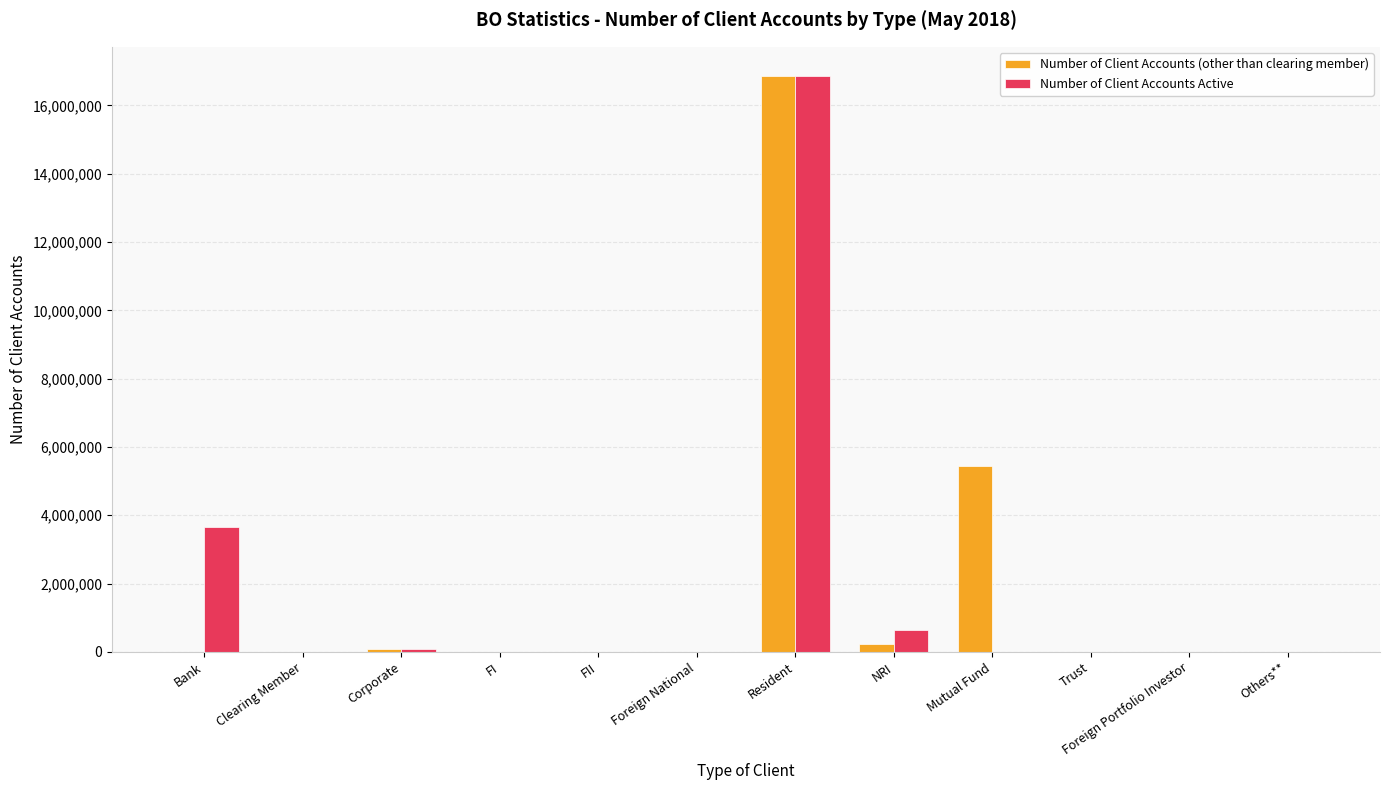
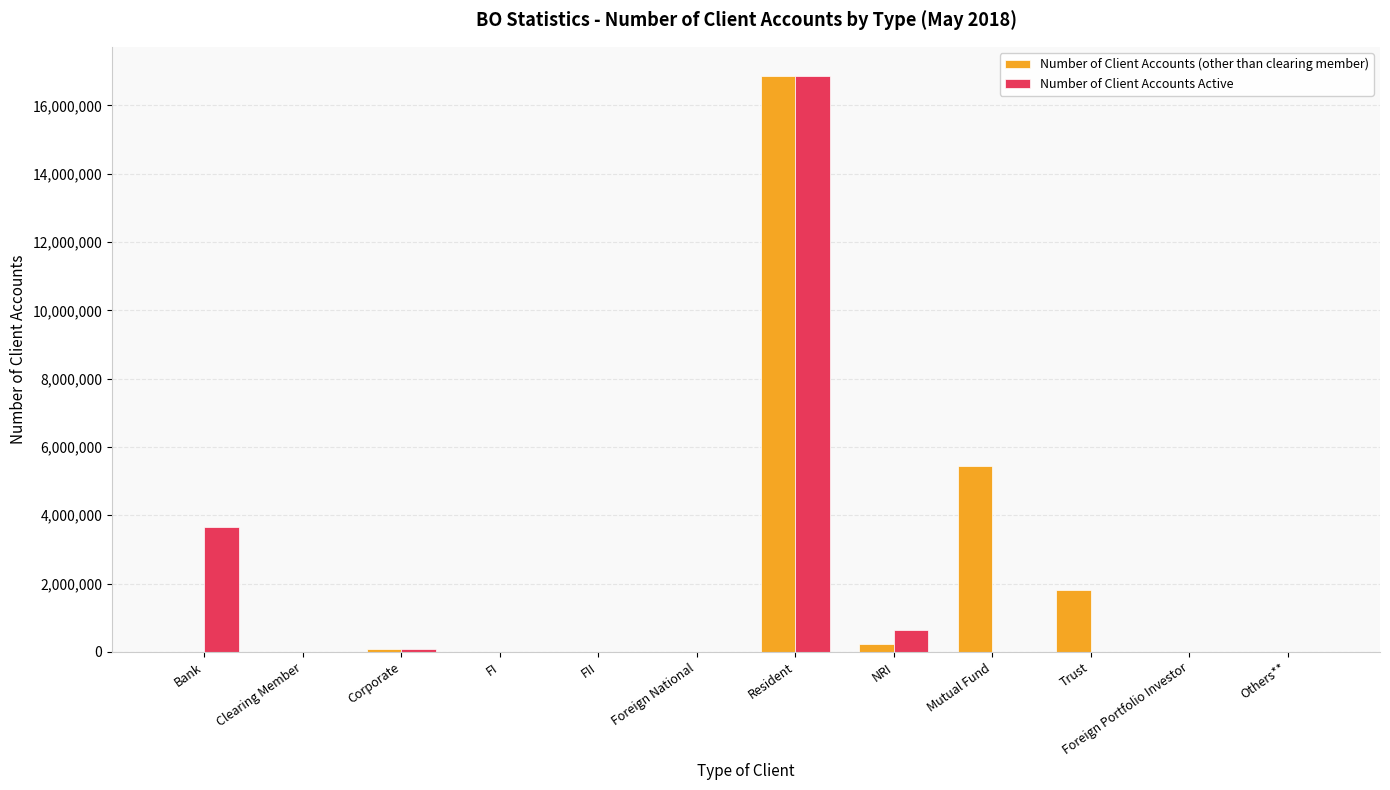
Number of Client Accounts (other than clearing member), Trust: 0 -> 1,800,000
